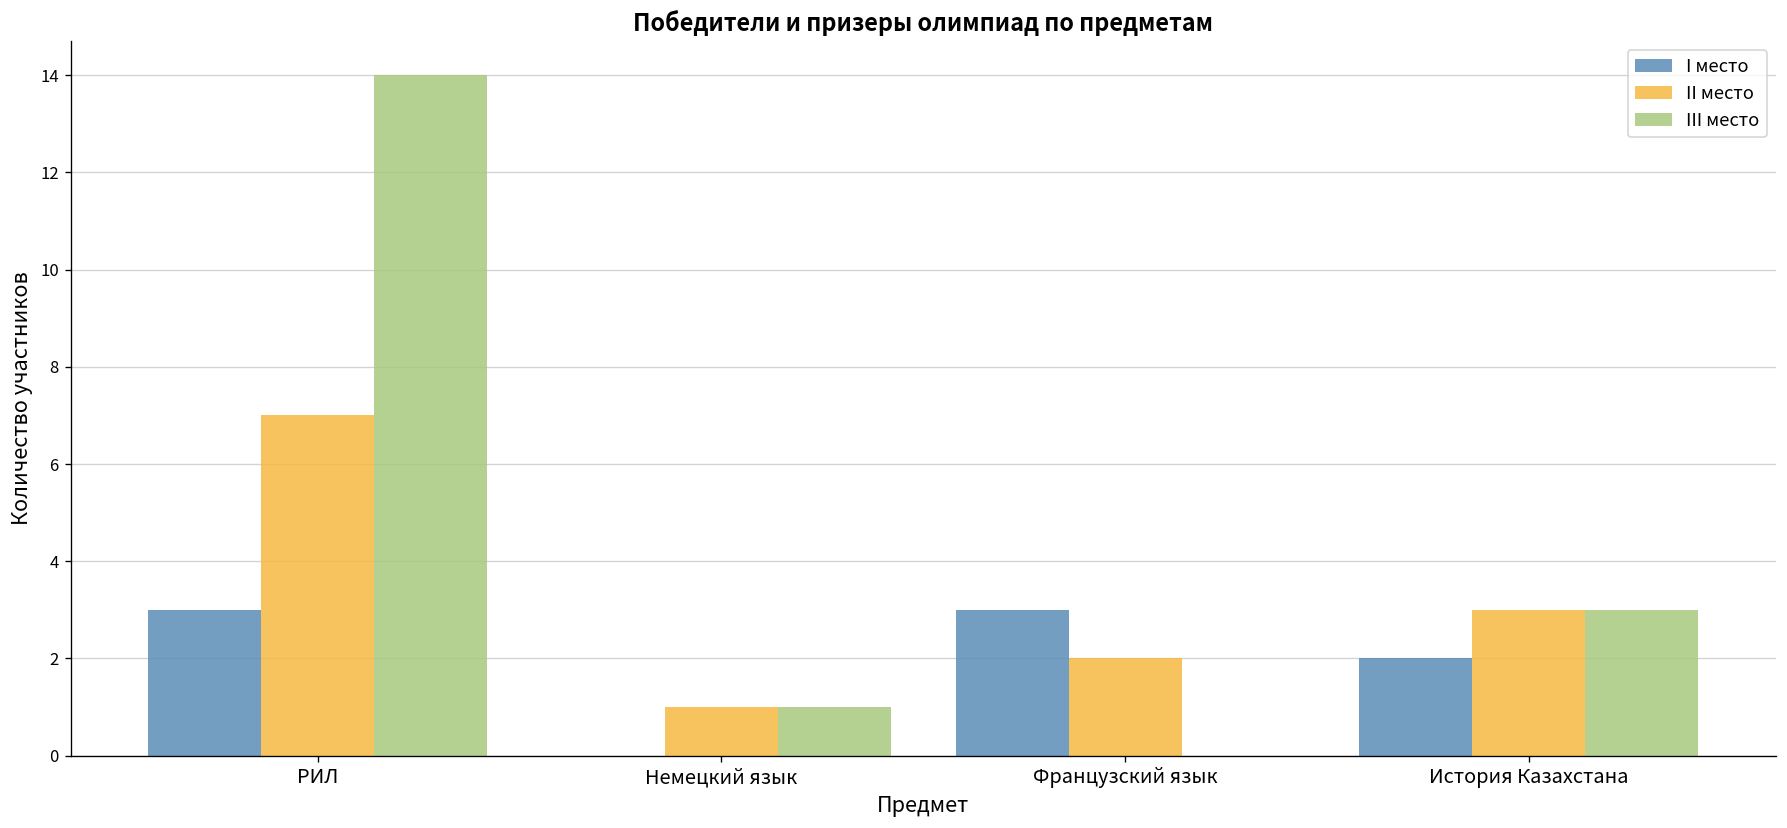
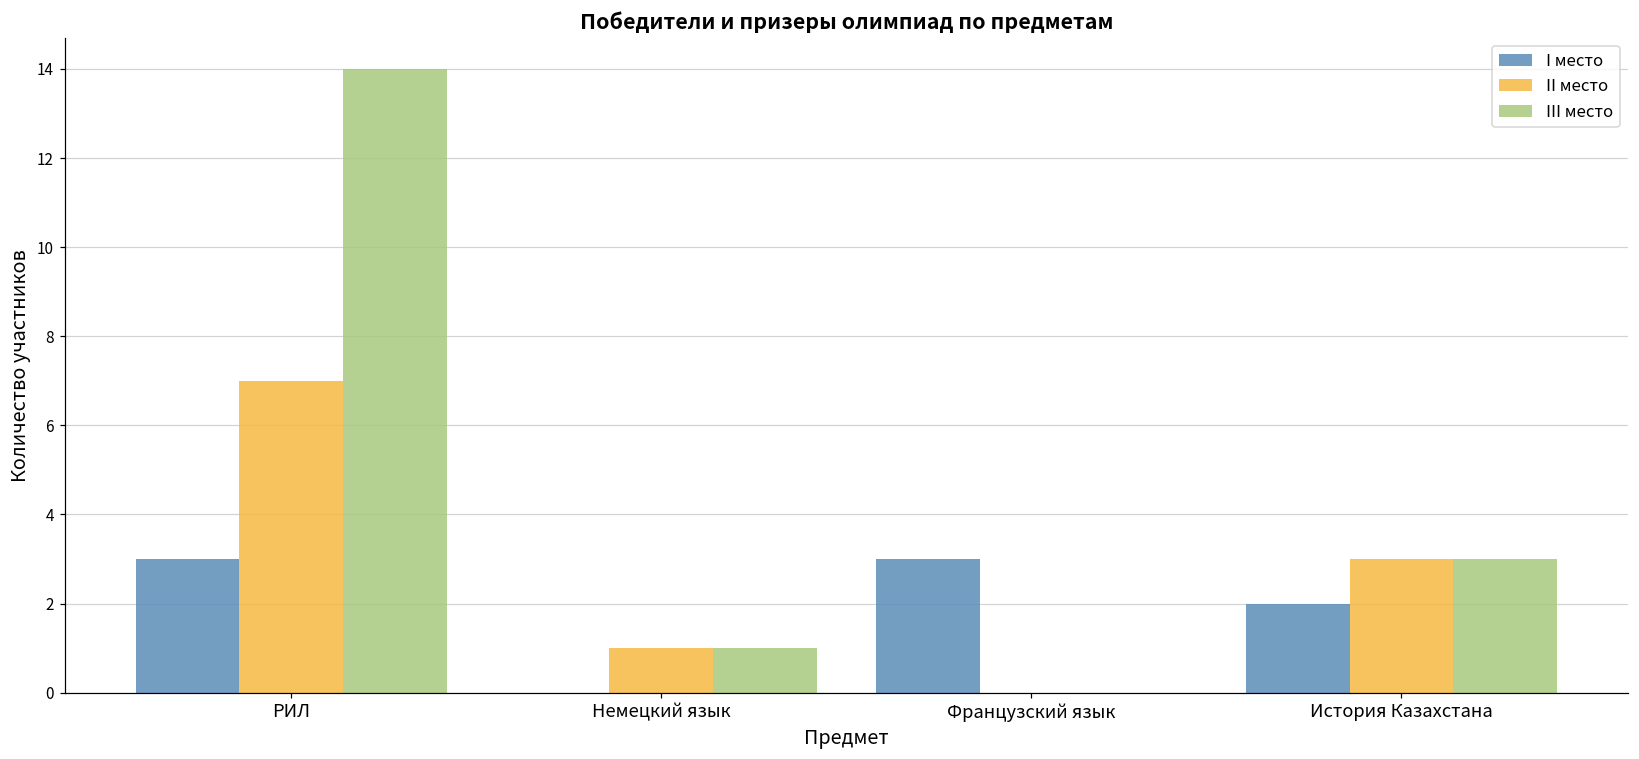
II место, Французский язык: 2 -> 0
